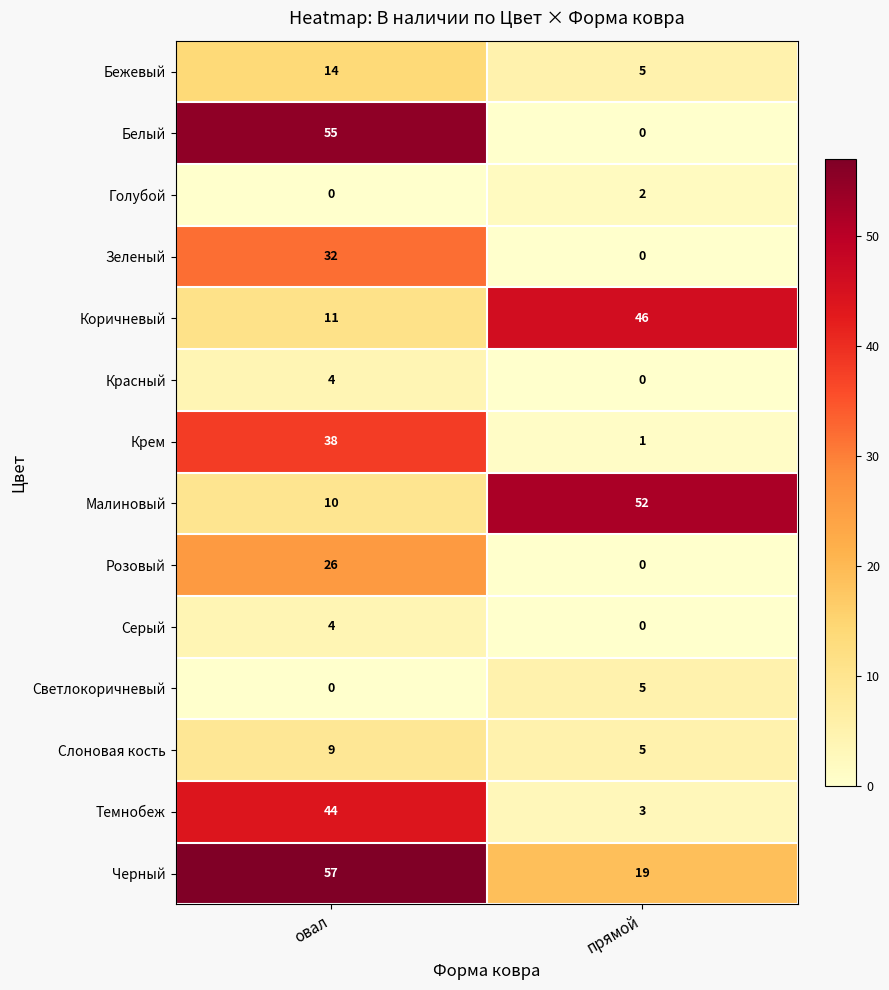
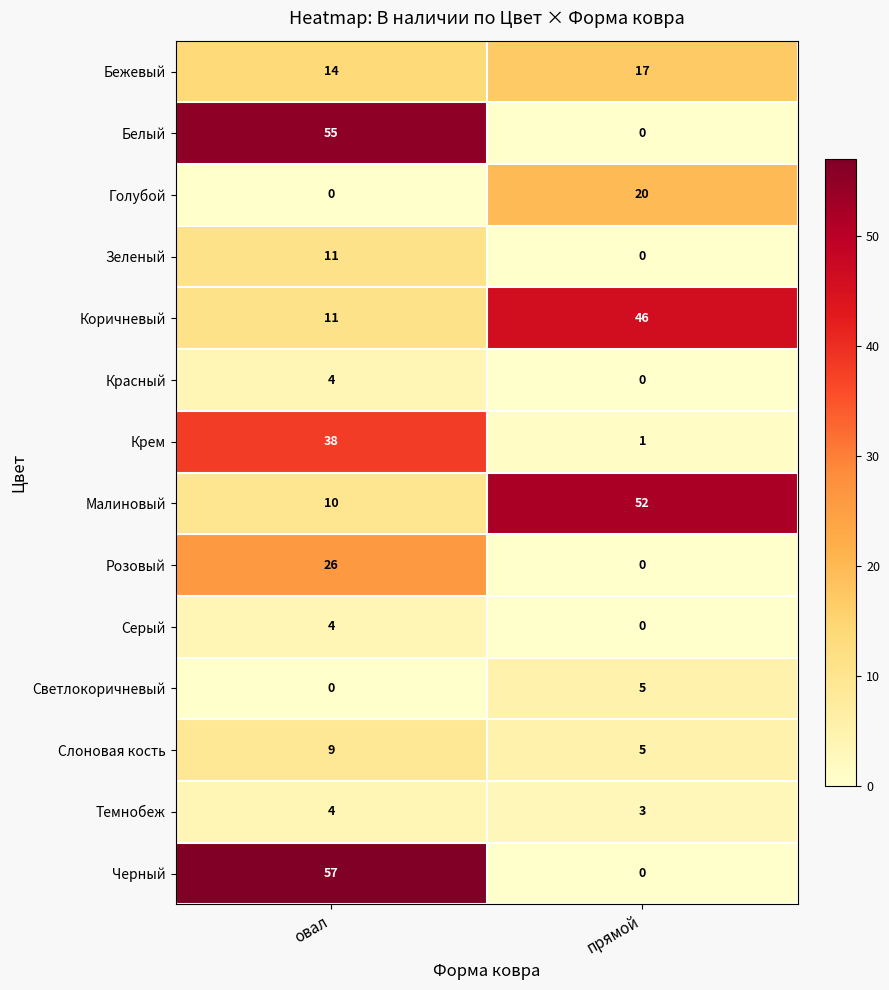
Бежевый, прямой: 5 -> 17
Голубой, прямой: 2 -> 20
Зеленый, овал: 32 -> 11
Темнобеж, овал: 44 -> 4
Черный, прямой: 19 -> 0
